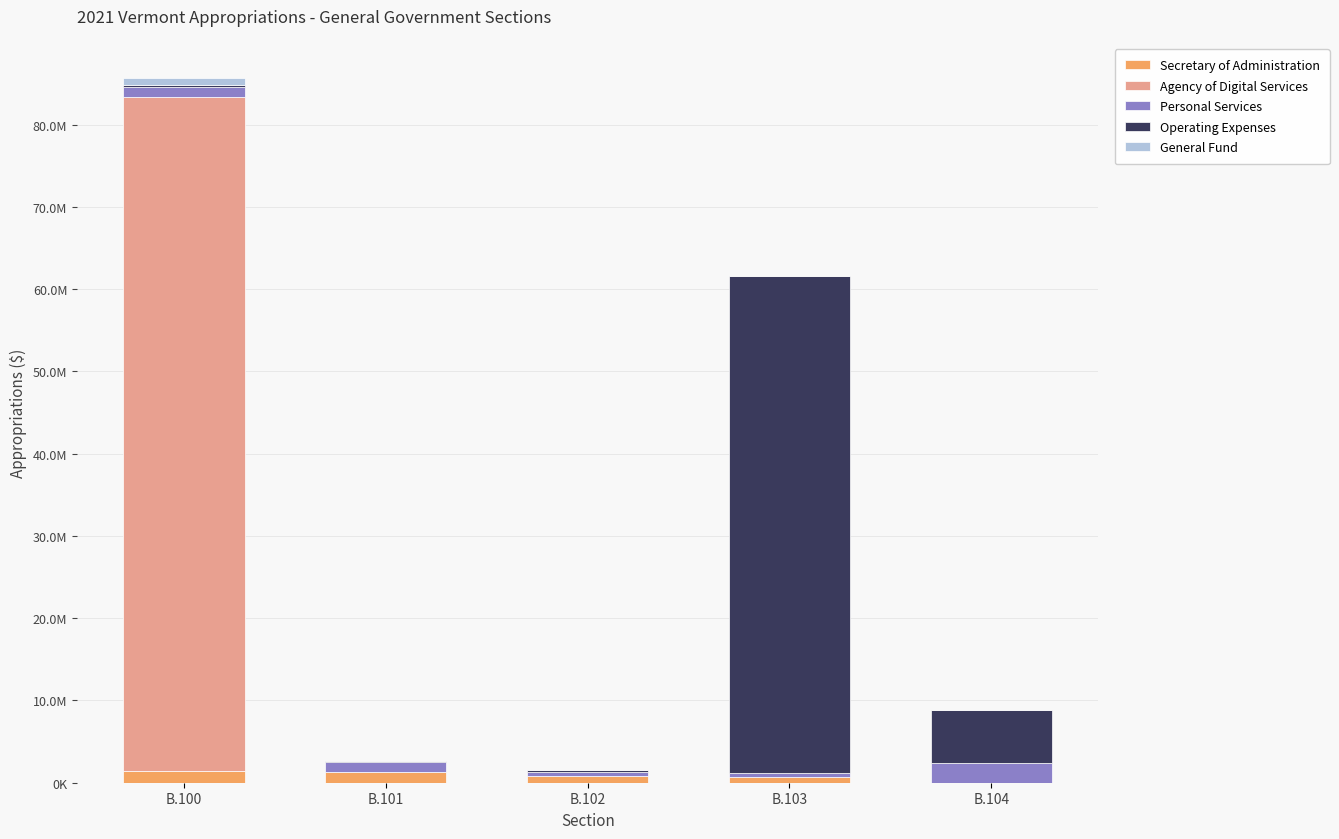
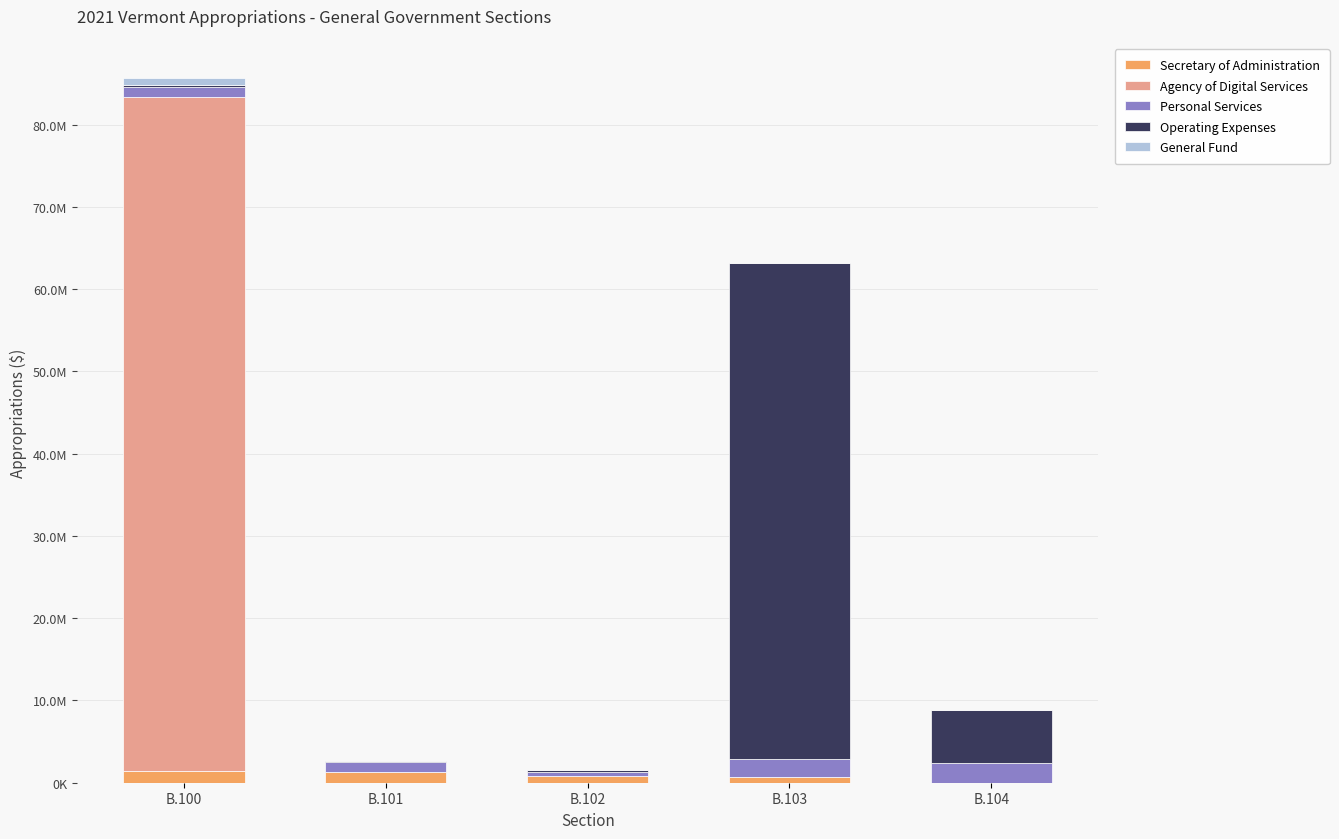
Personal Services, B.103: 1000000 -> 2000000
